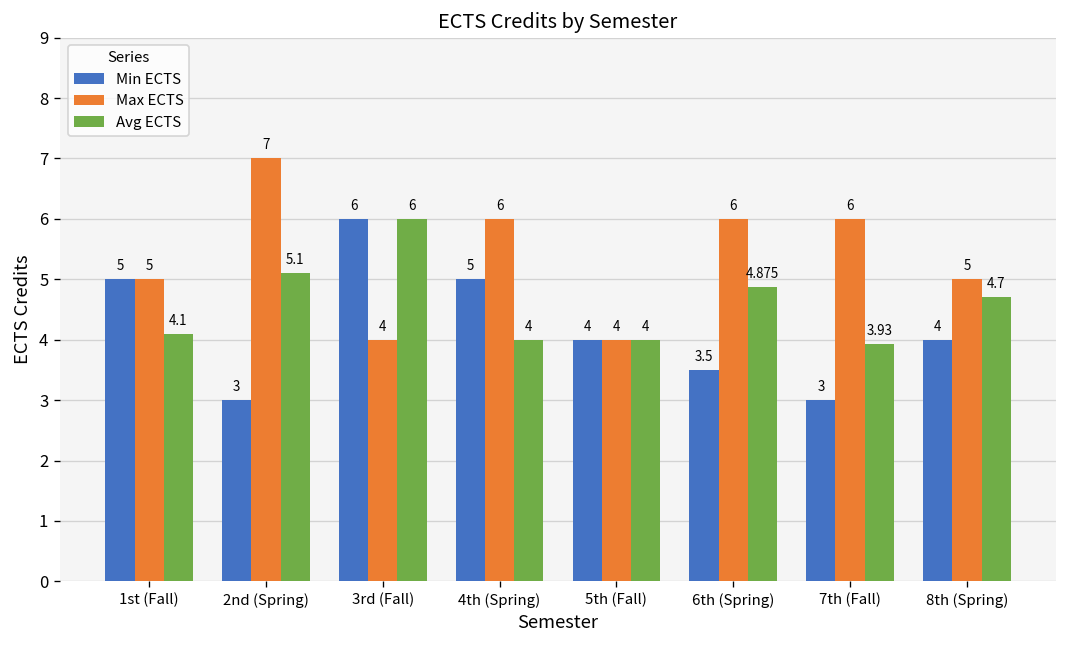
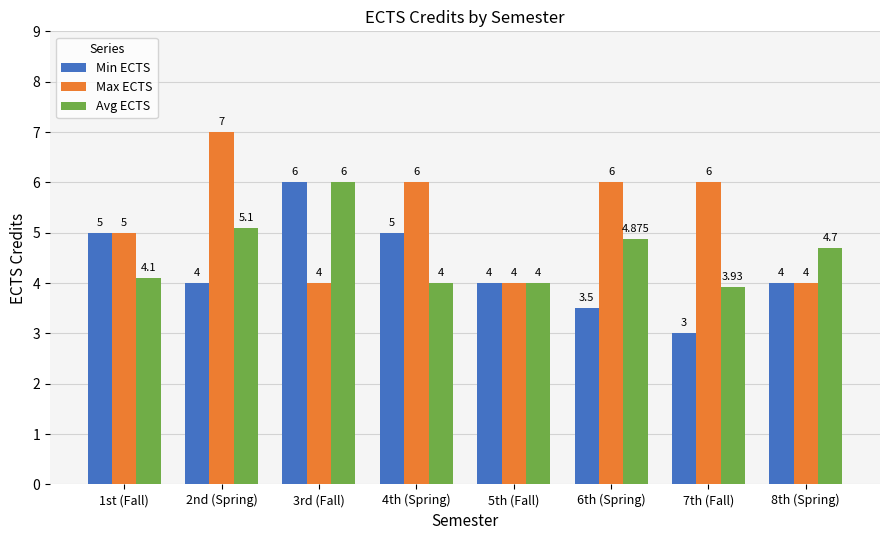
Min ECTS, 2nd (Spring): 3 -> 4
Max ECTS, 8th (Spring): 5 -> 4
